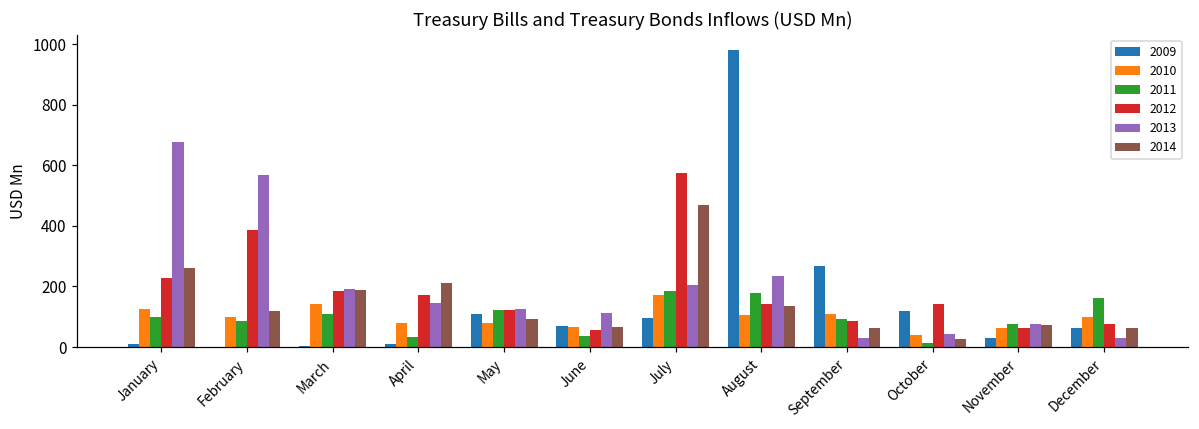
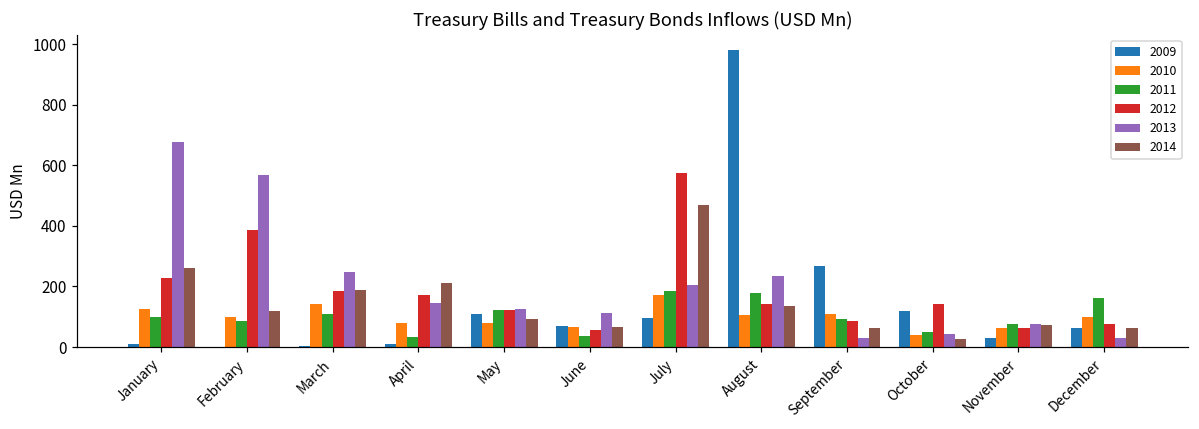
2013, March: 190 -> 250
2011, October: 10 -> 50
